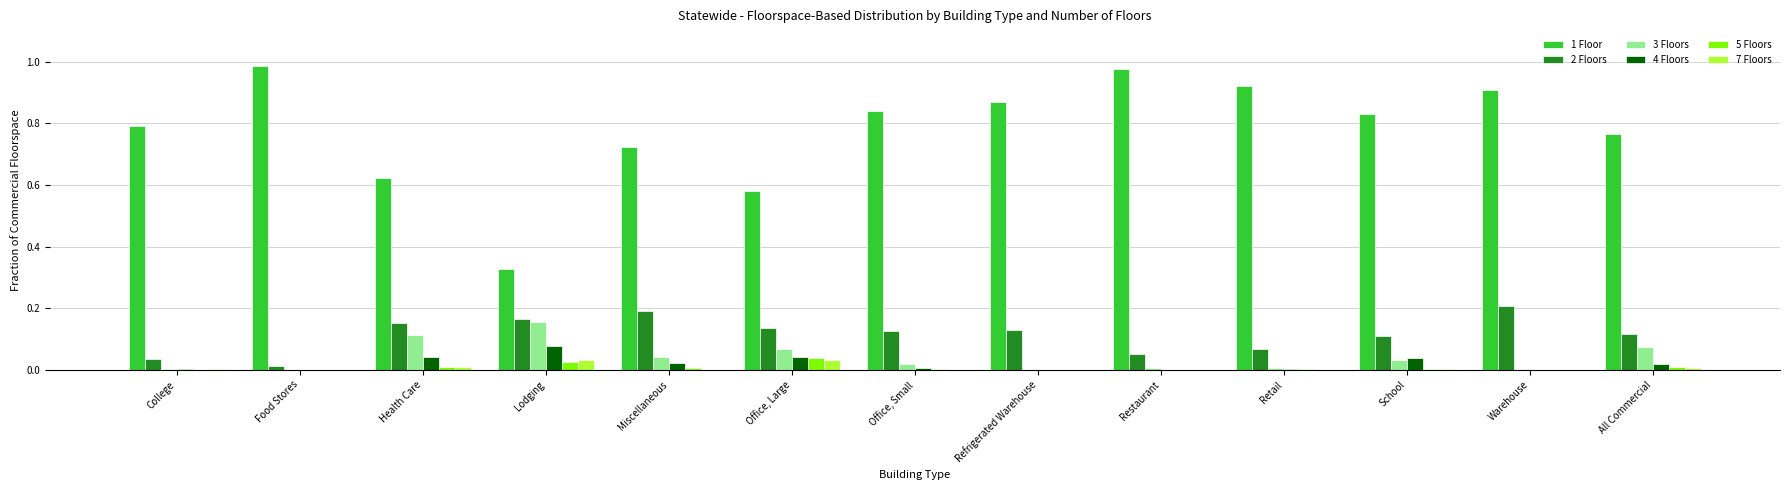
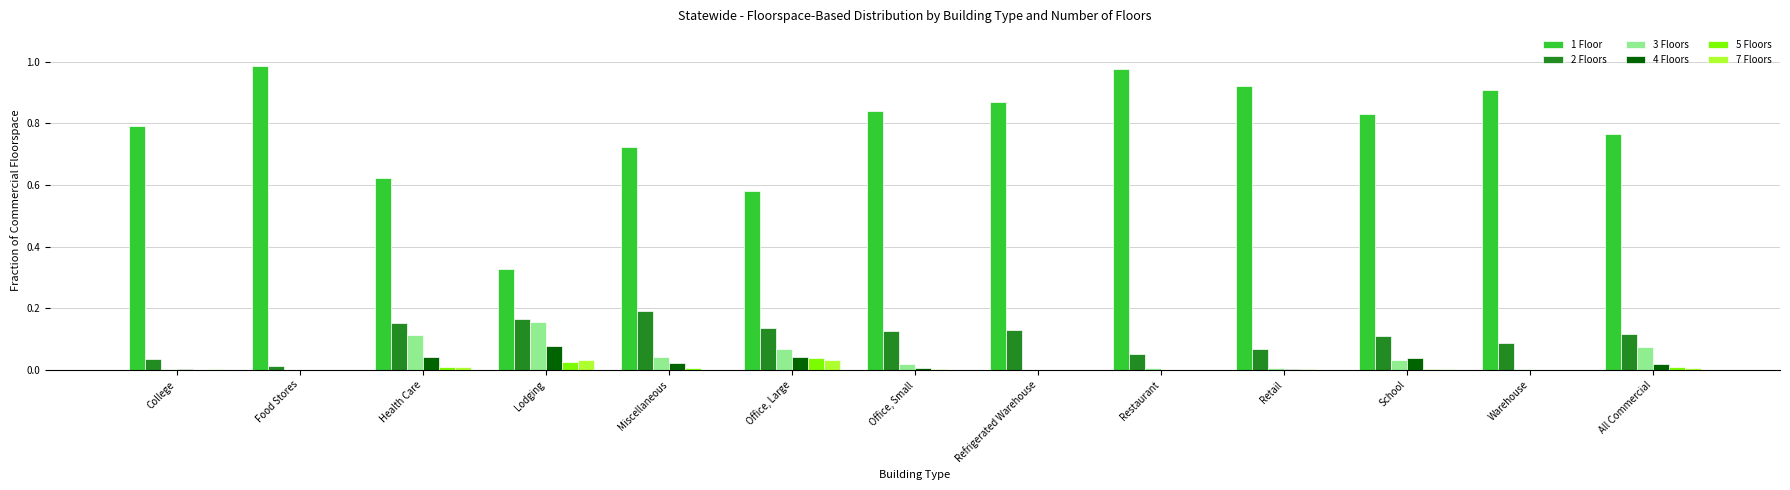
2 Floors, Warehouse: 0.21 -> 0.09
